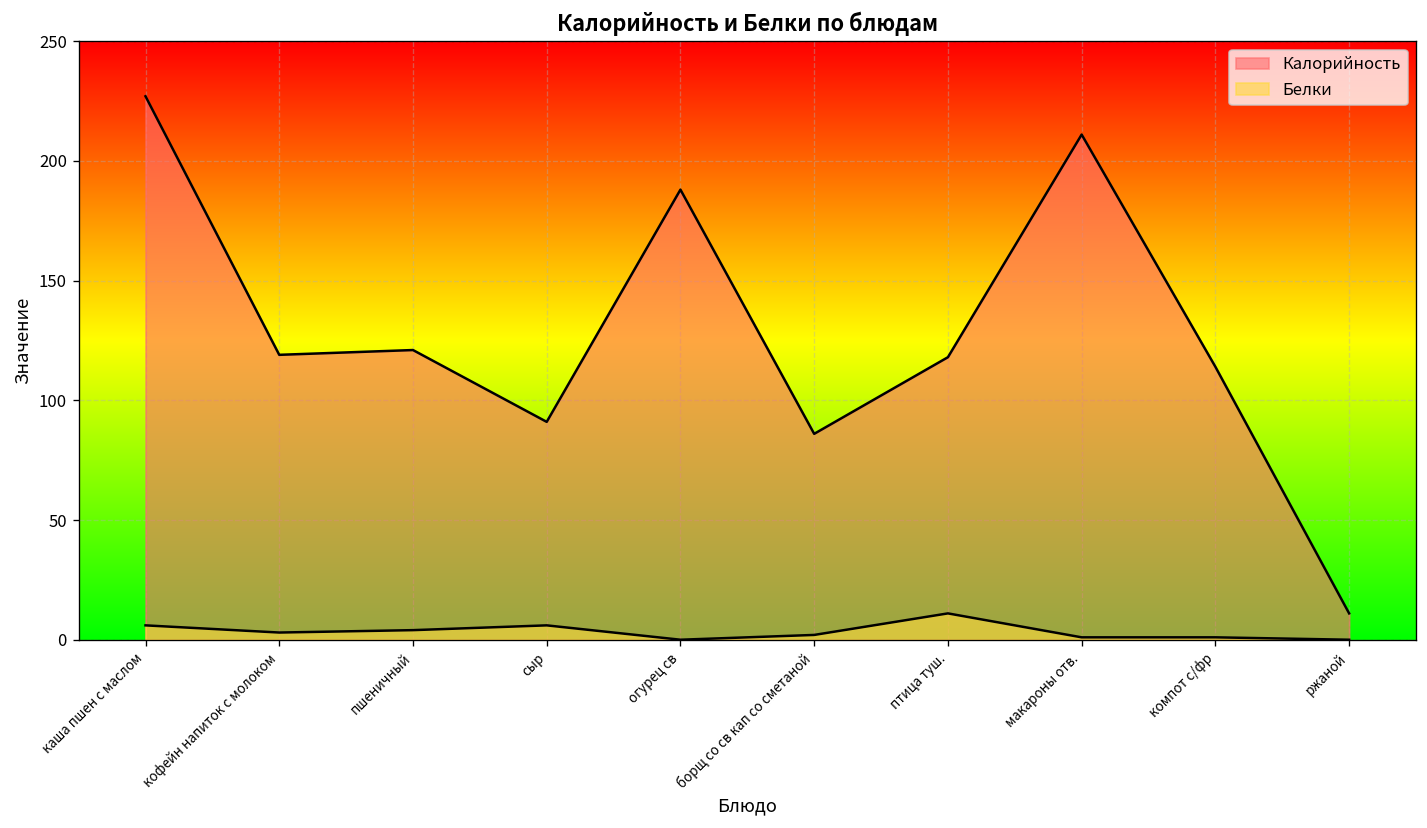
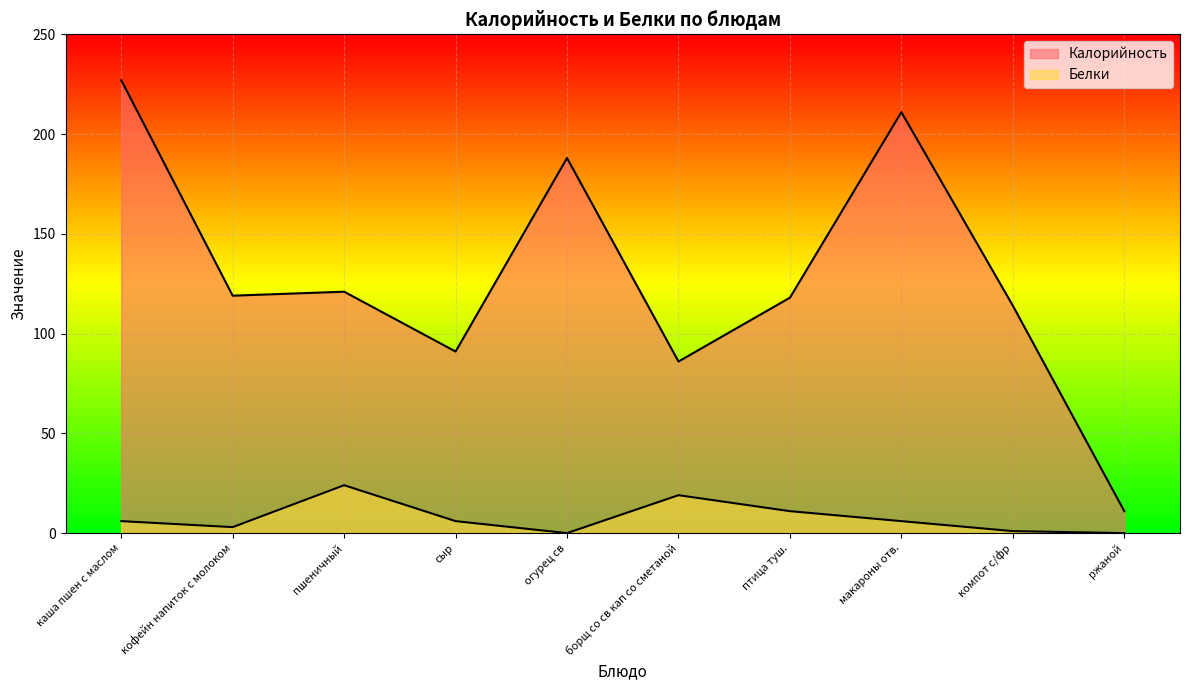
Белки, пшеничный: 4 -> 24
Белки, борщ со св кап со сметаной: 2 -> 19
Белки, макароны отв.: 1 -> 6
